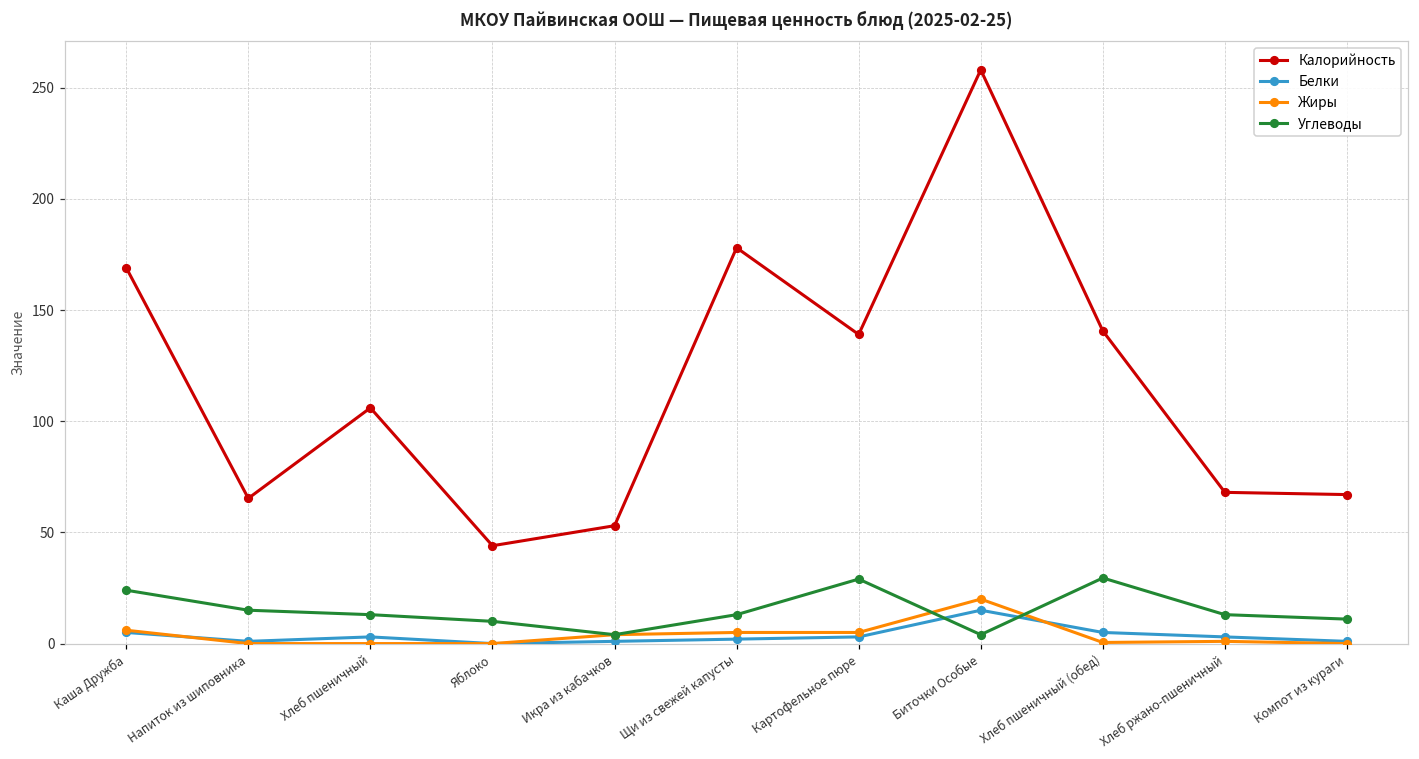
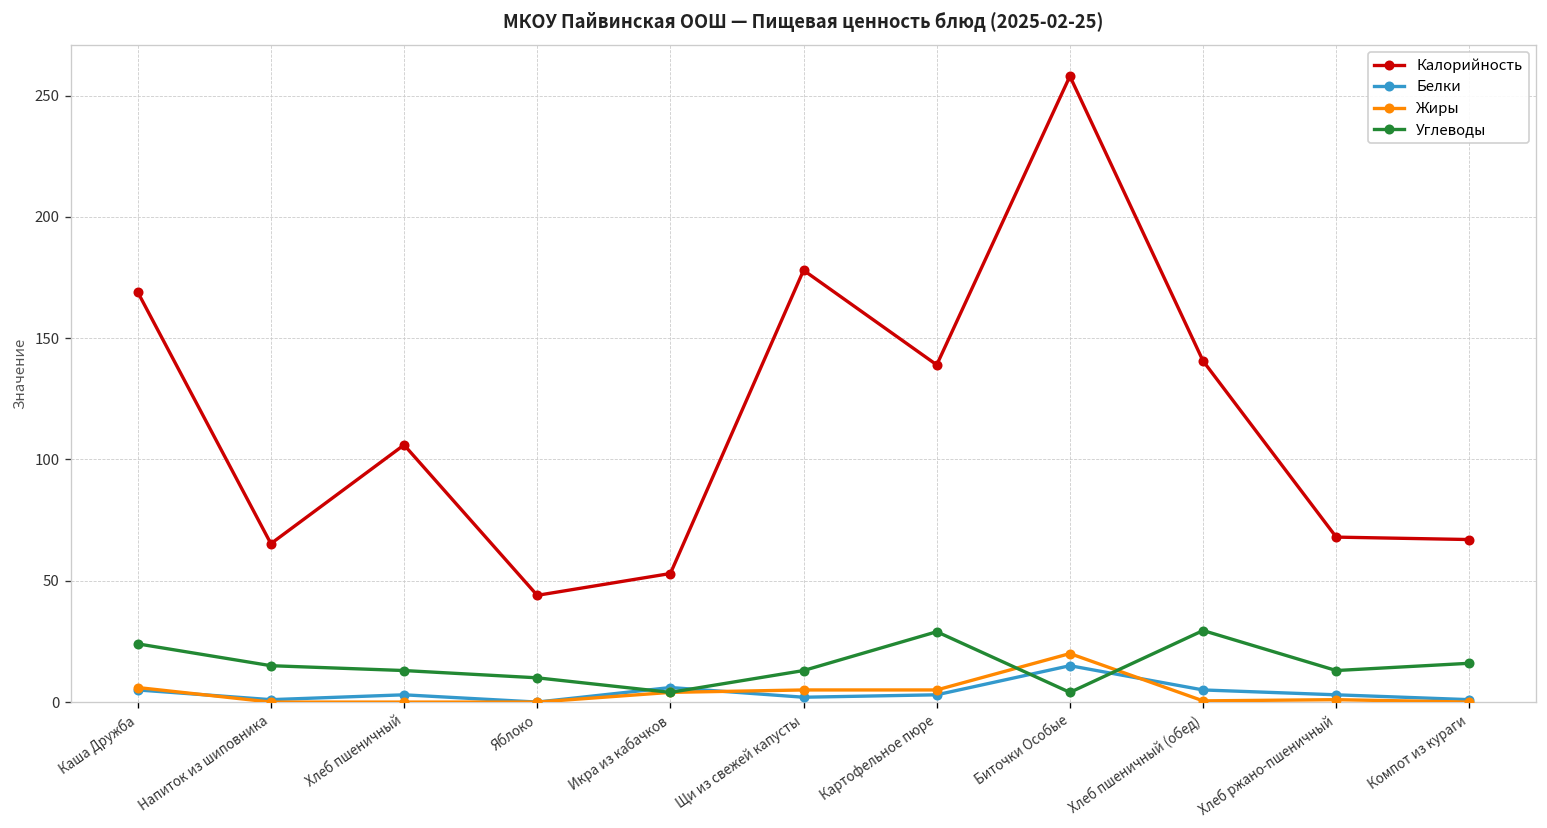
Белки, Икра из кабачков: 1 -> 6
Углеводы, Компот из кураги: 11 -> 16
